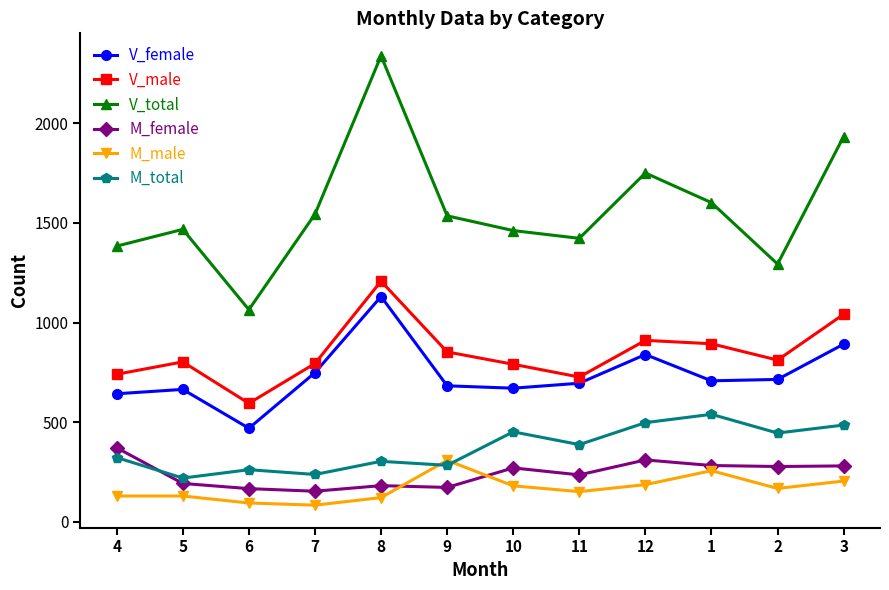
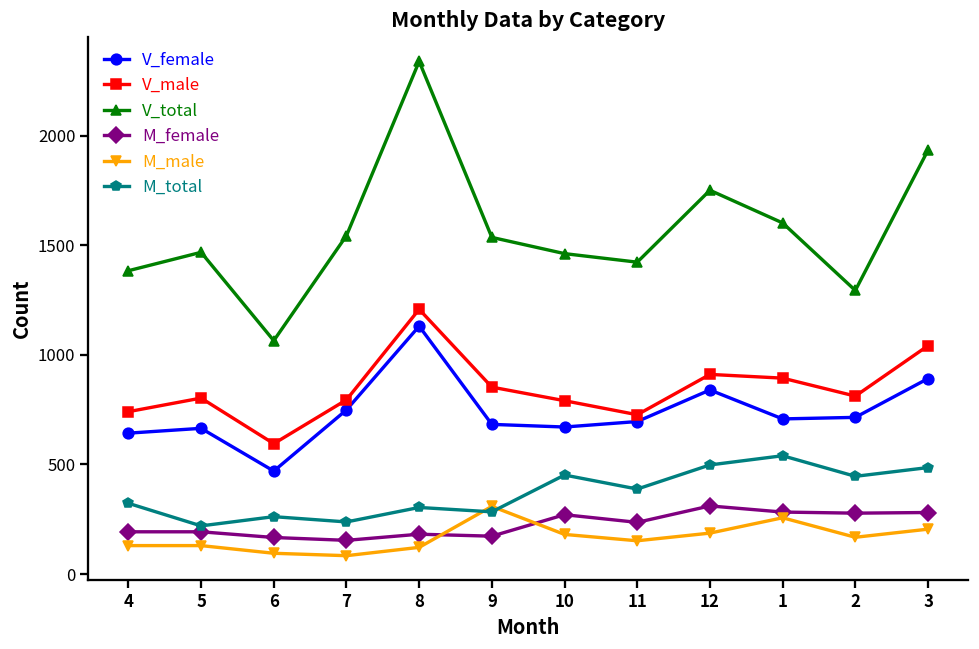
M_female, 4: 370 -> 190
